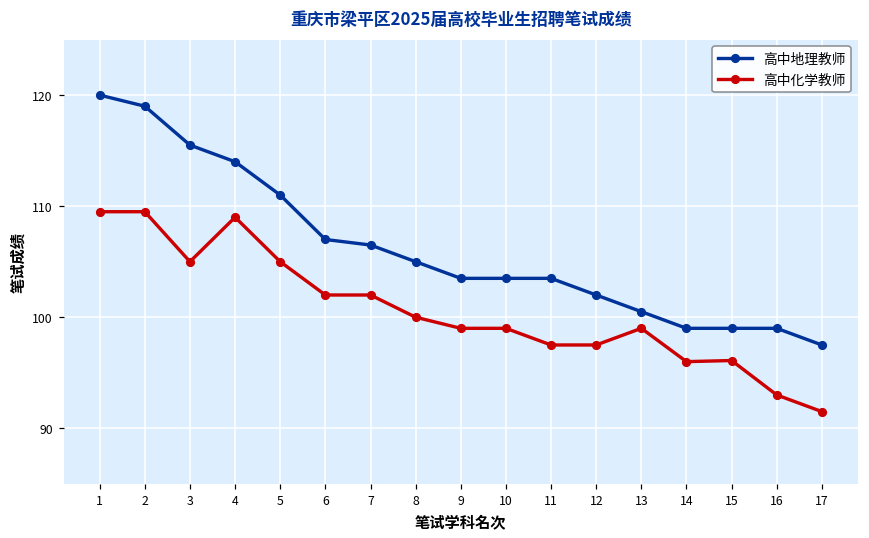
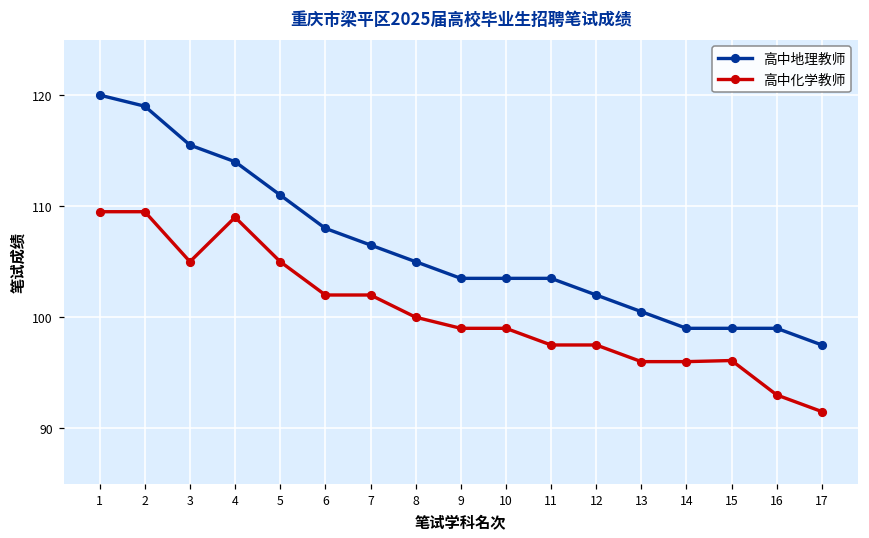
高中地理教师, 6: 107 -> 108
高中化学教师, 13: 99 -> 96
